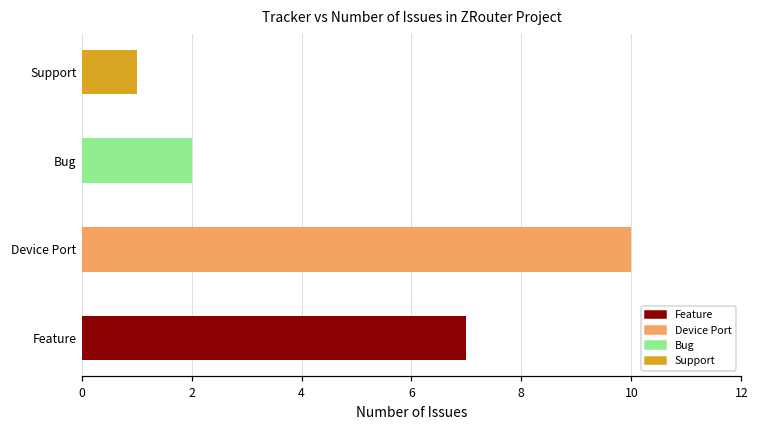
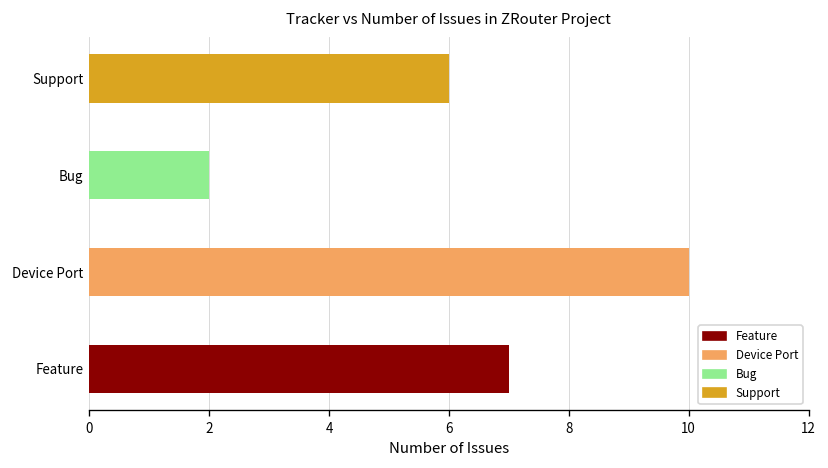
Support: 1 -> 6
